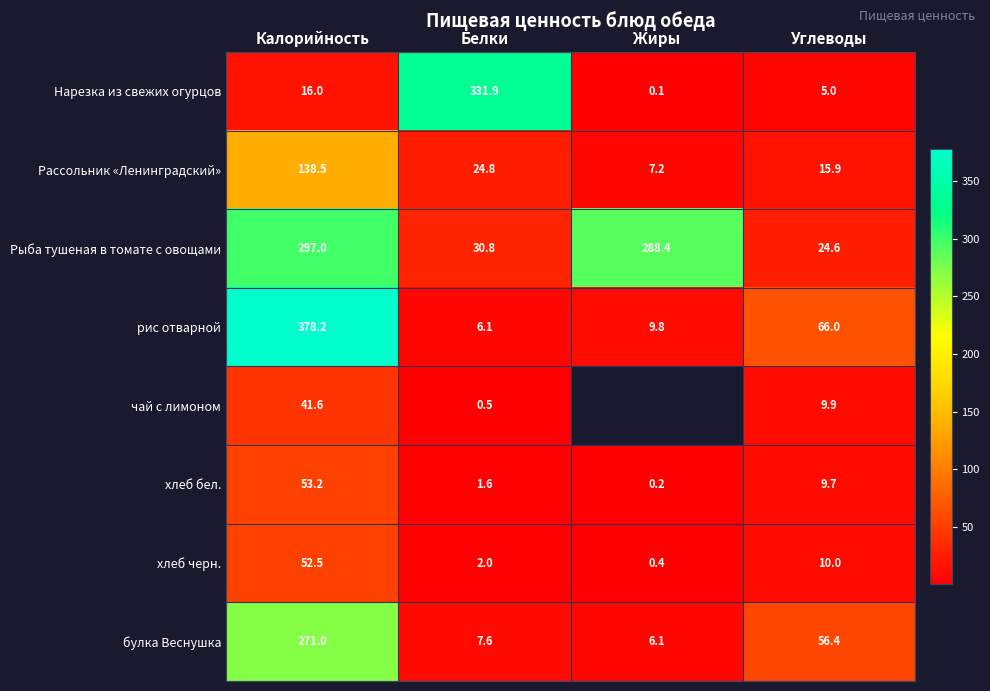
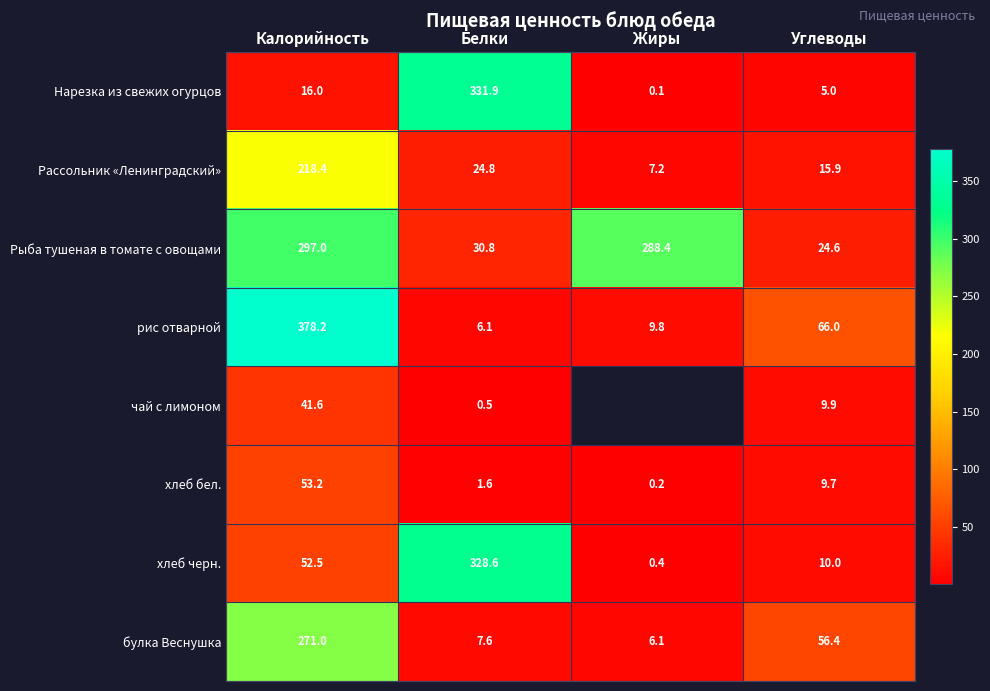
Рассольник «Ленинградский», Калорийность: 138.5 -> 218.4
хлеб черн., Белки: 2.0 -> 328.6
